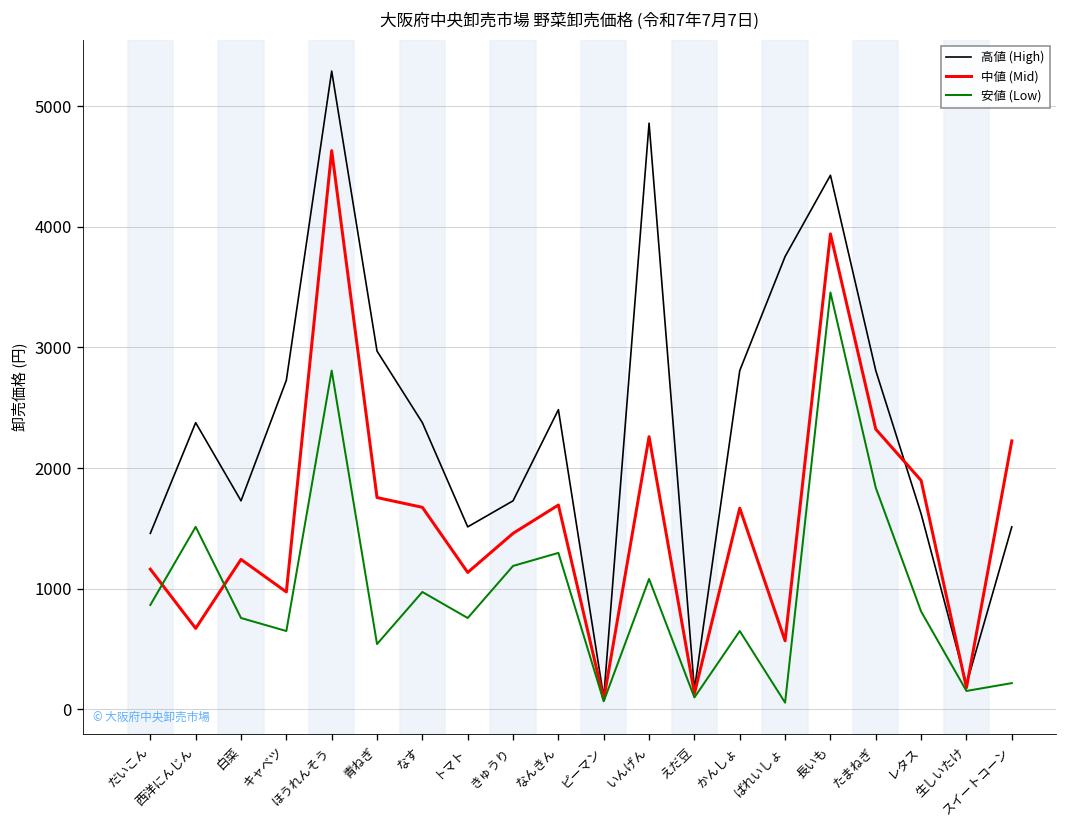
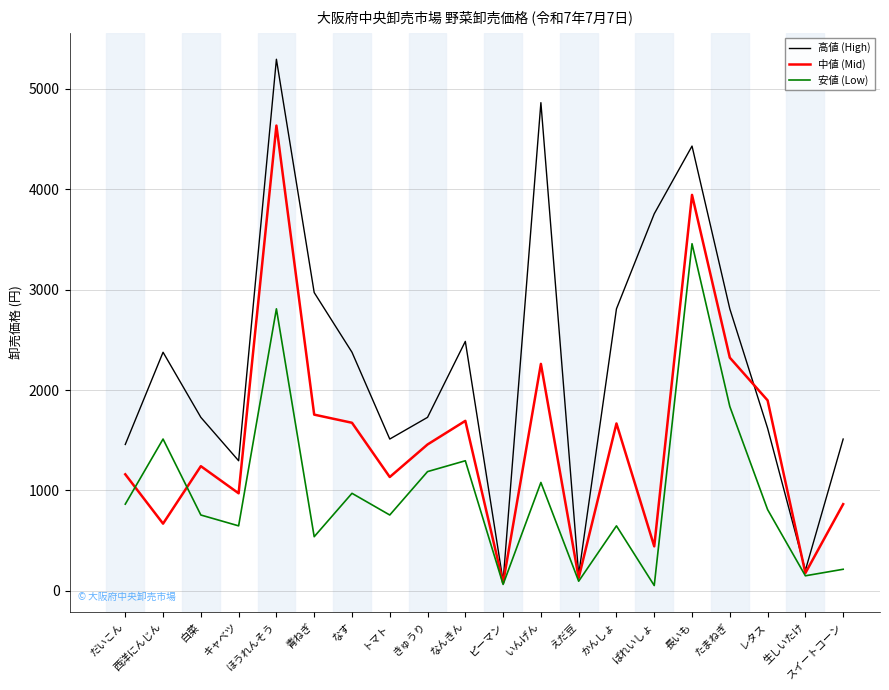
高値 (High), キャベツ: 2730 -> 1300
中値 (Mid), ばれいしょ: 570 -> 440
中値 (Mid), スイートコーン: 2230 -> 860
